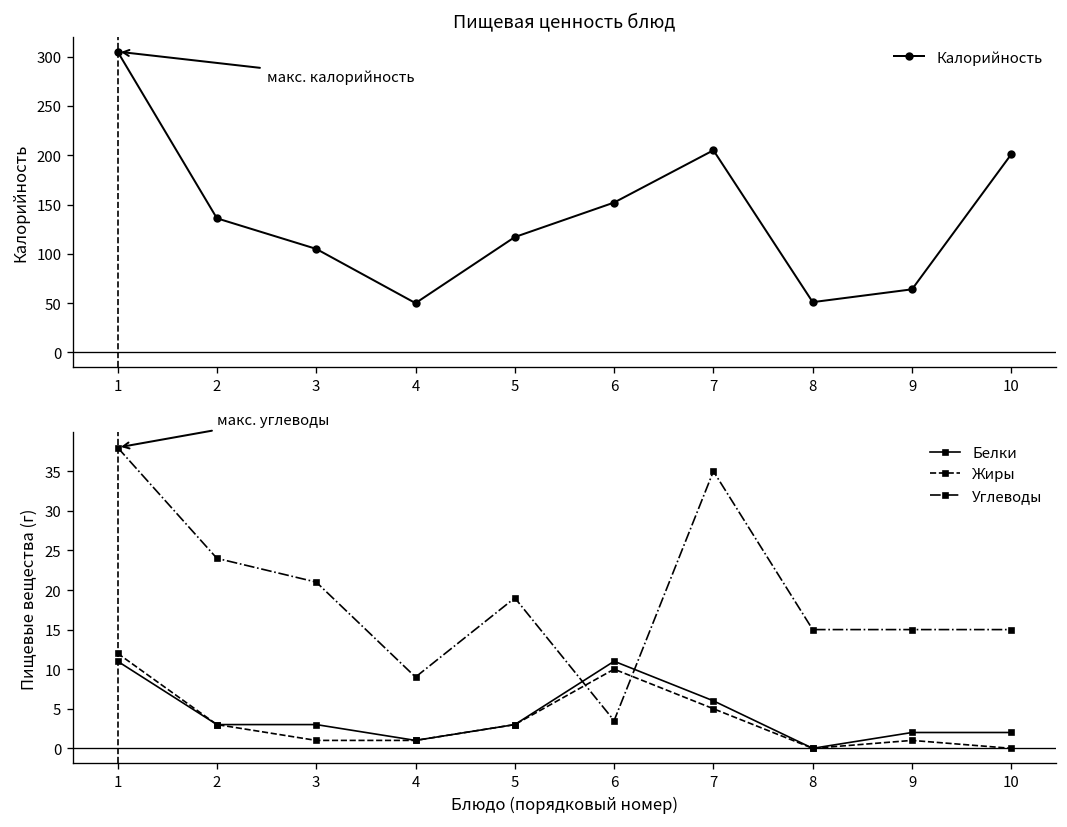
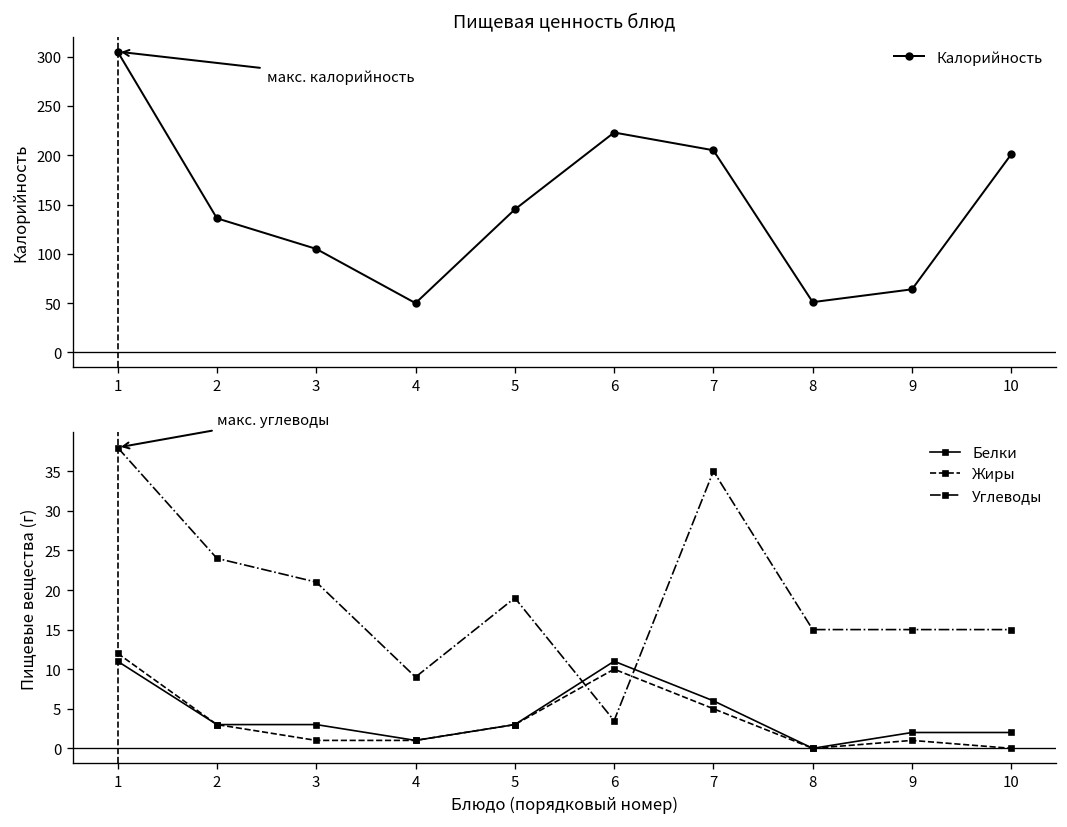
Пищевая ценность блюд, 5: 120 -> 150
Пищевая ценность блюд, 6: 150 -> 220
